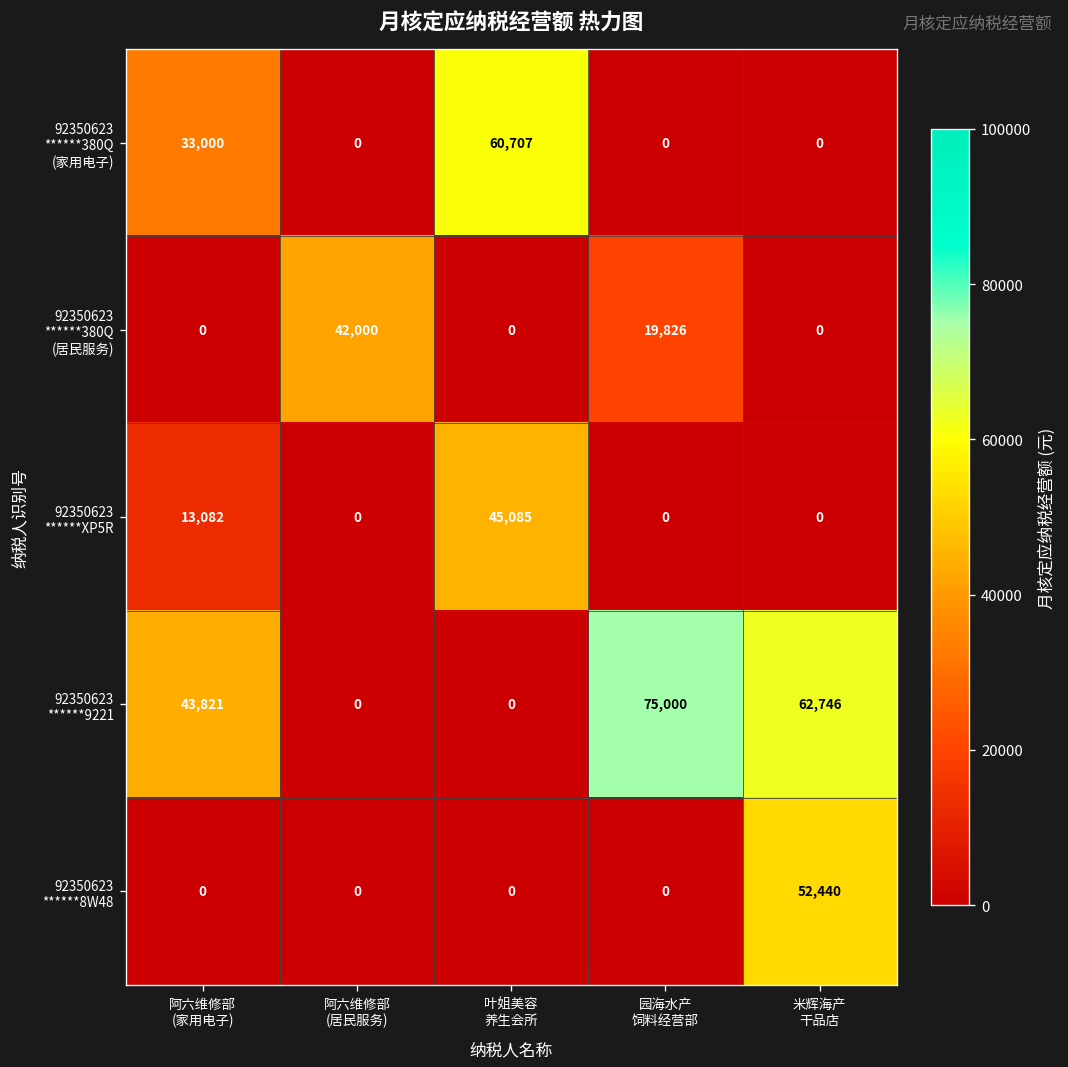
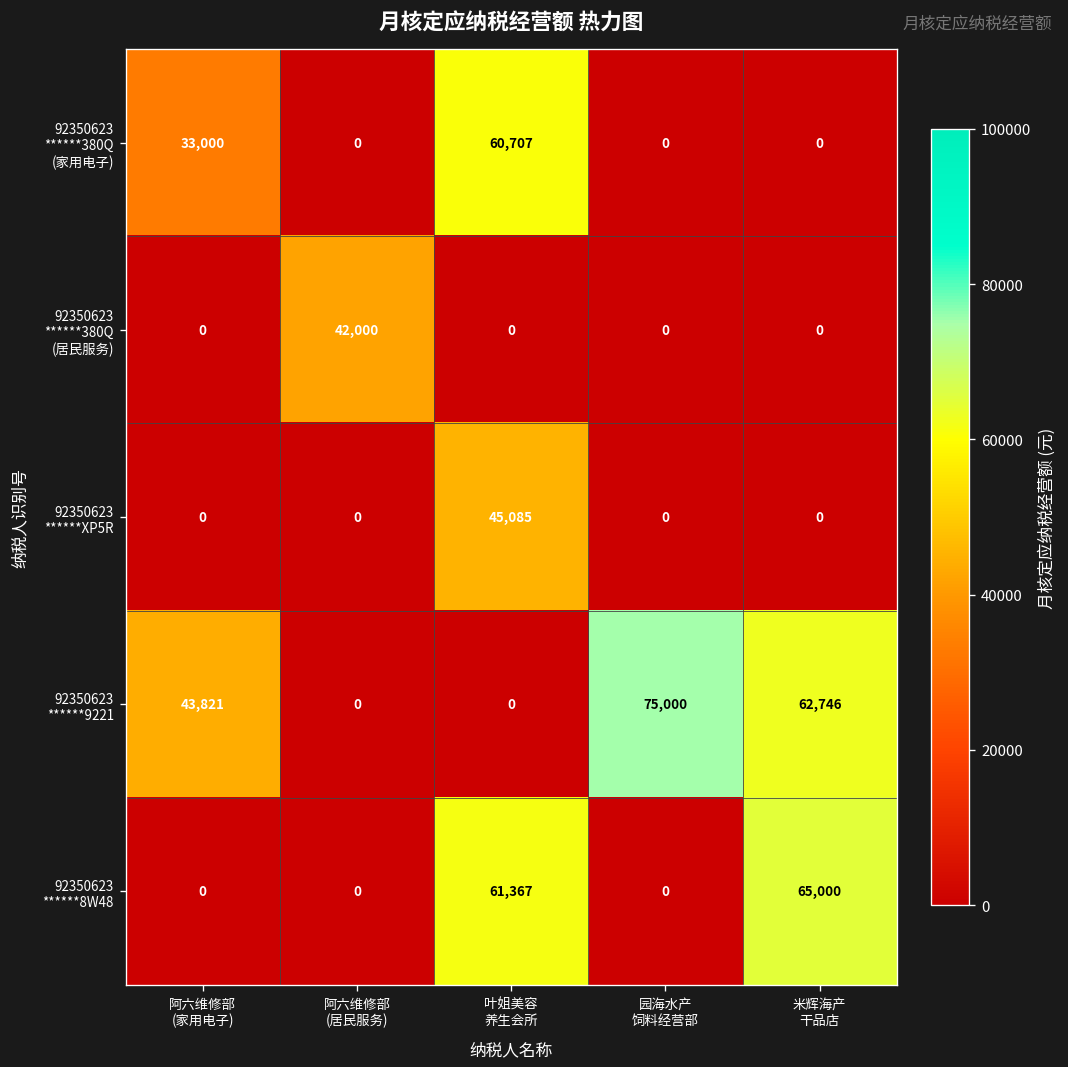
92350623 ******380Q (居民服务), 园海水产 饲料经营部: 19,826 -> 0
92350623 ******XP5R, 阿六维修部 (家用电子): 13,082 -> 0
92350623 ******8W48, 叶姐美容 养生会所: 0 -> 61,367
92350623 ******8W48, 米辉海产 干品店: 52,440 -> 65,000
